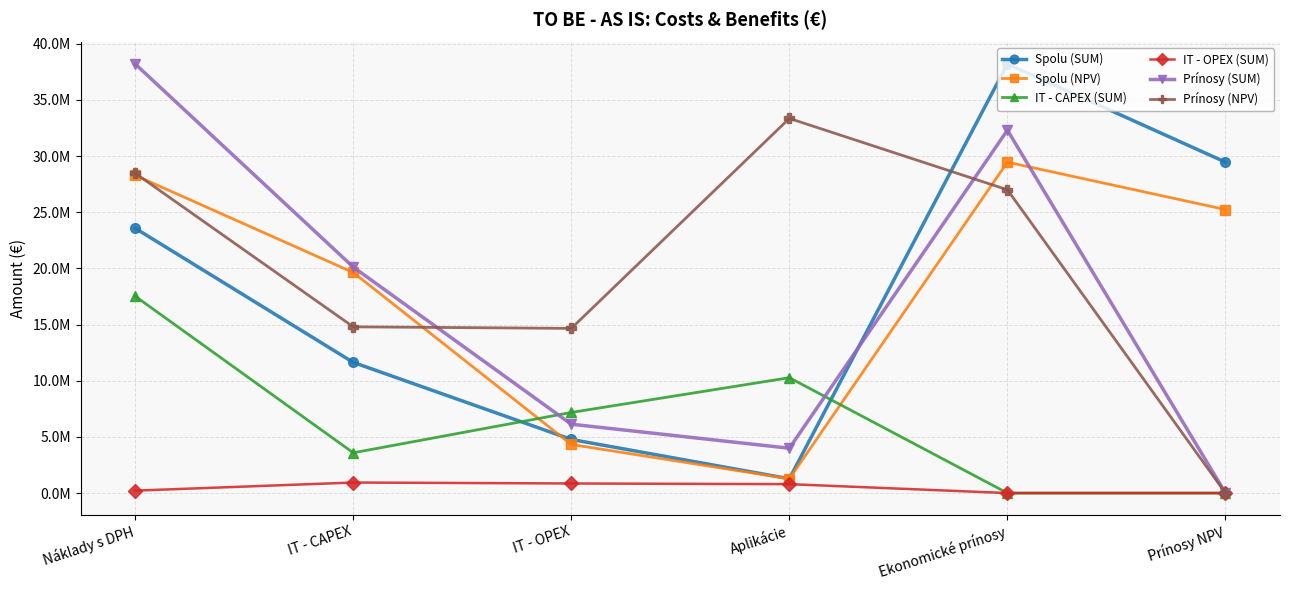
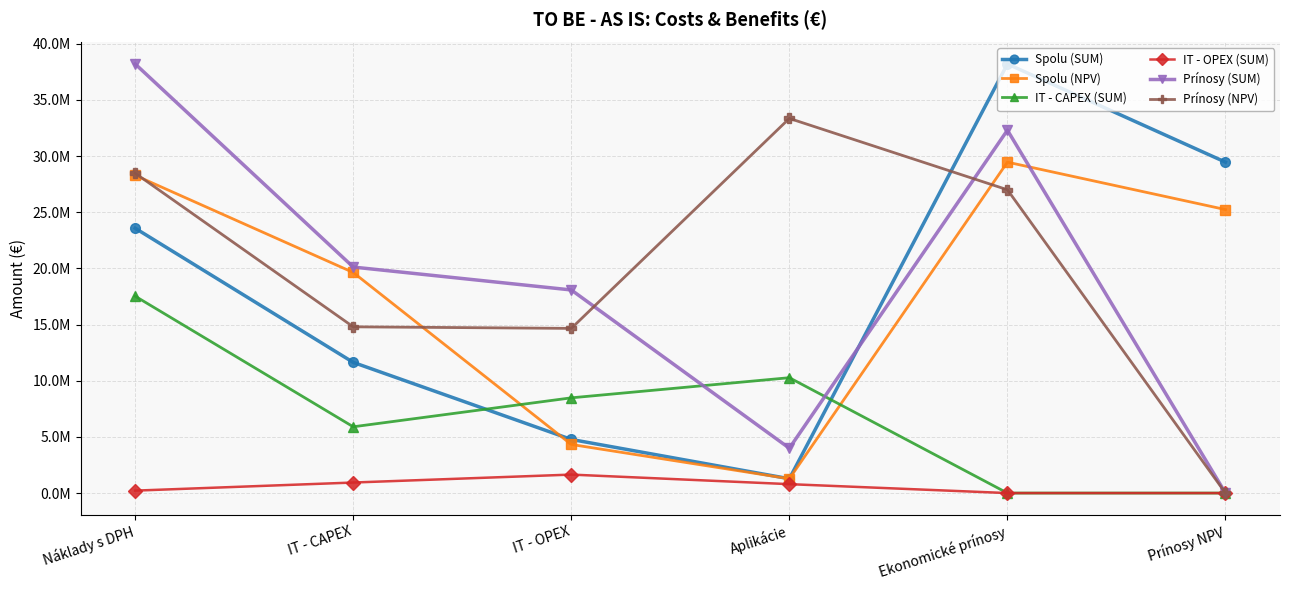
IT - CAPEX (SUM), IT - CAPEX: 3600000 -> 5900000
IT - CAPEX (SUM), IT - OPEX: 7200000 -> 8500000
IT - OPEX (SUM), IT - OPEX: 900000 -> 1600000
Prínosy (SUM), IT - OPEX: 6100000 -> 18100000
